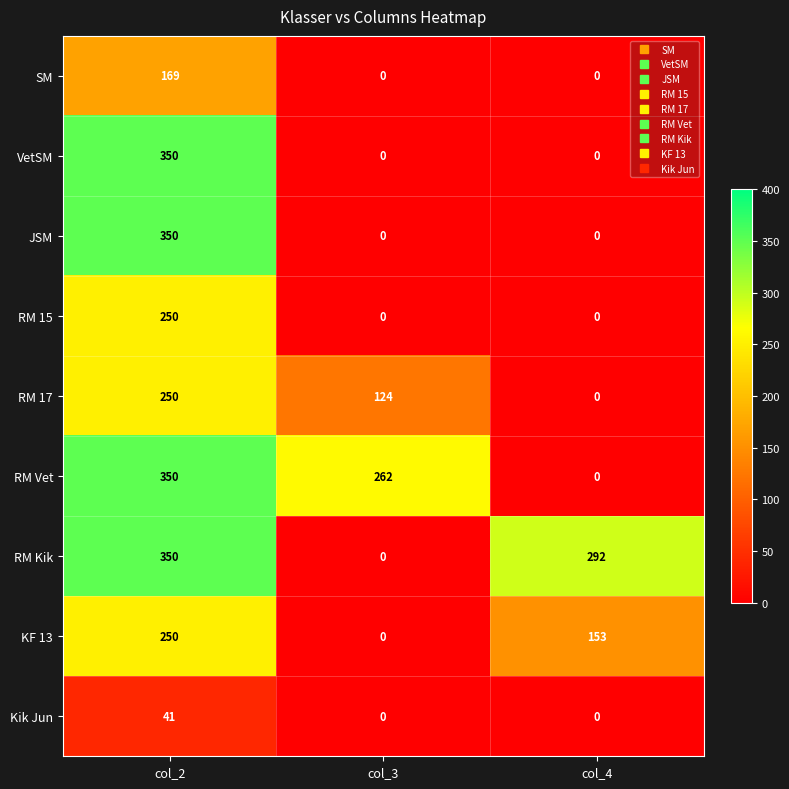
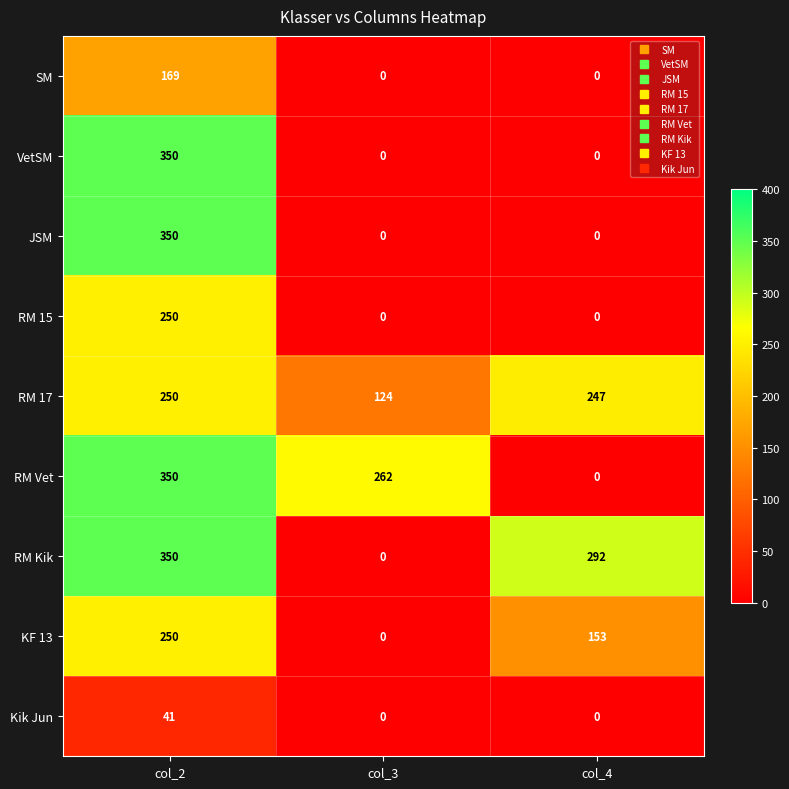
RM 17, col_4: 0 -> 247
